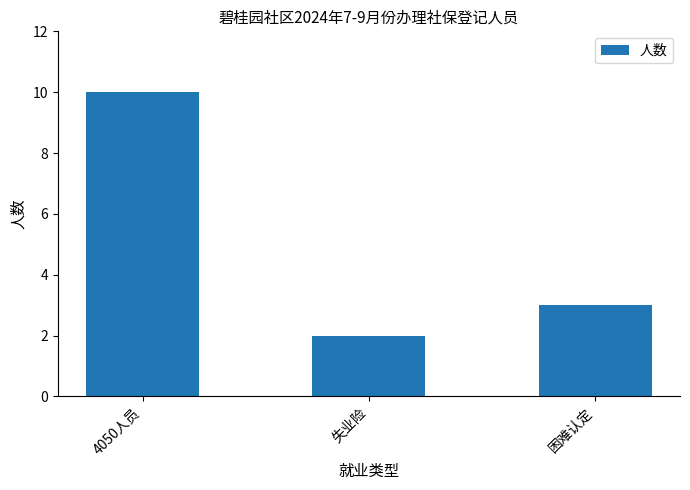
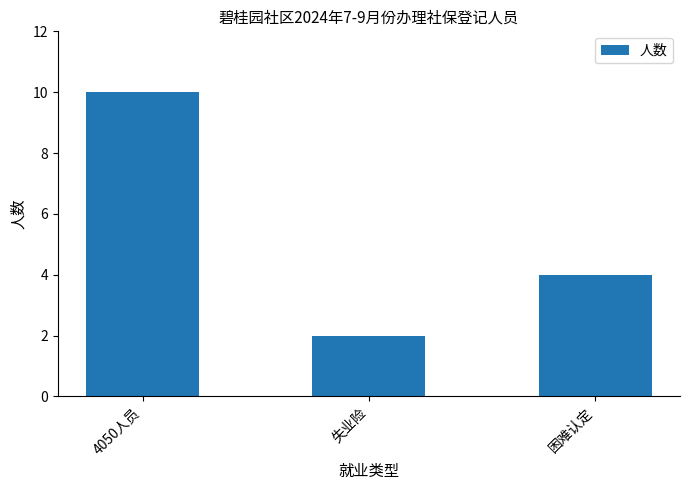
困难认定: 3 -> 4
